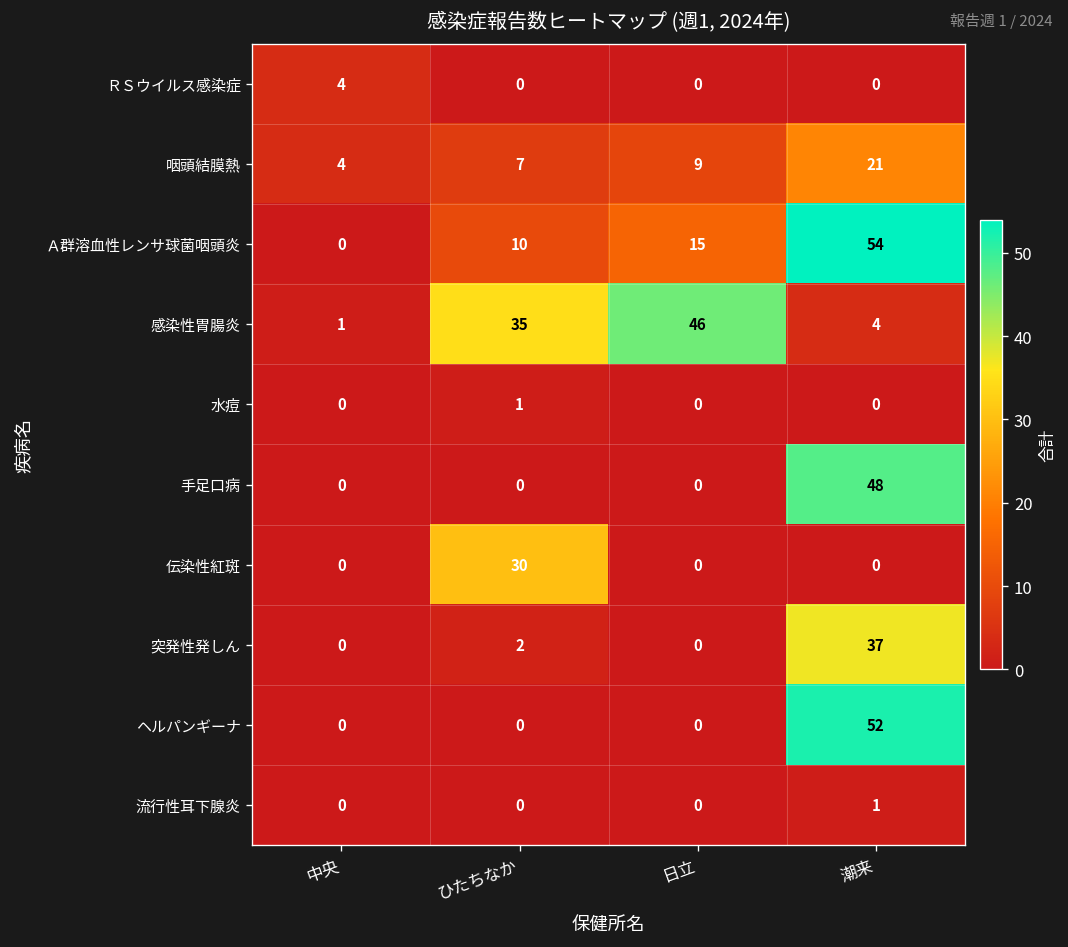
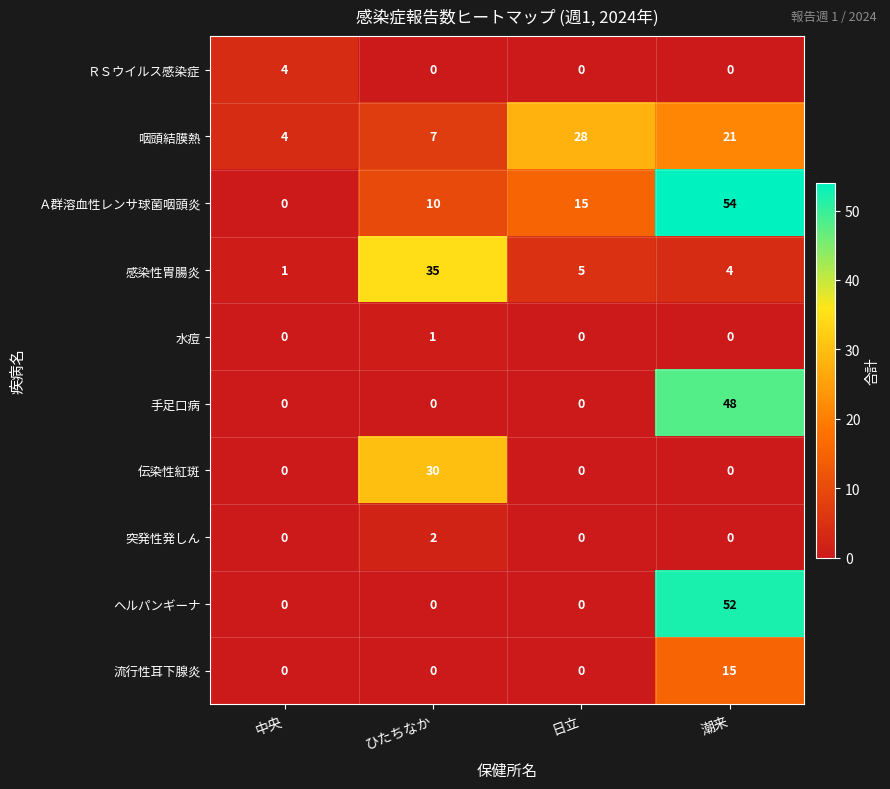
咽頭結膜熱, 日立: 9 -> 28
感染性胃腸炎, 日立: 46 -> 5
突発性発しん, 潮来: 37 -> 0
流行性耳下腺炎, 潮来: 1 -> 15
